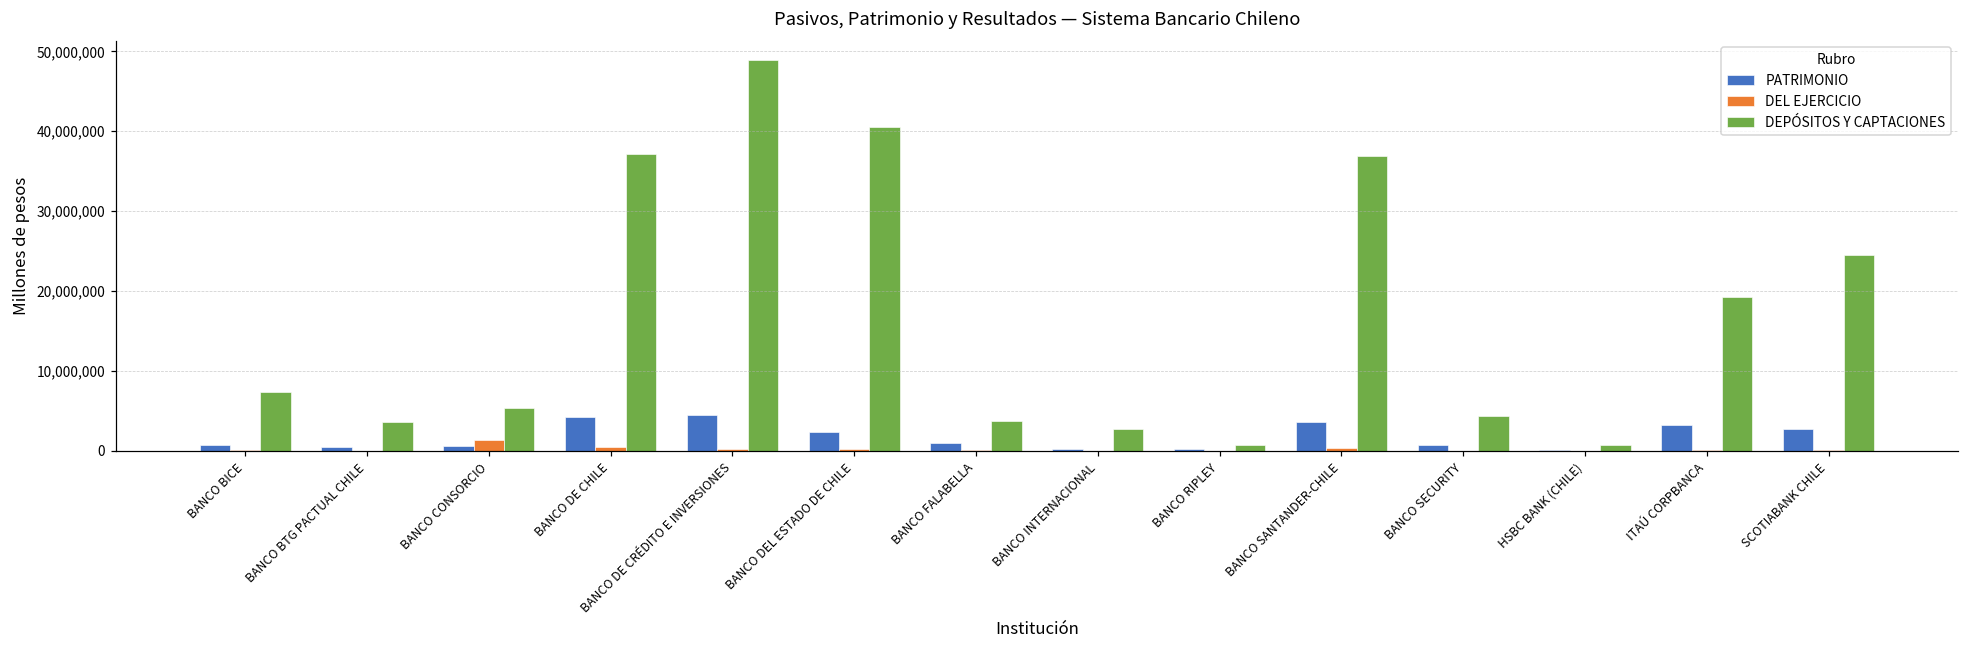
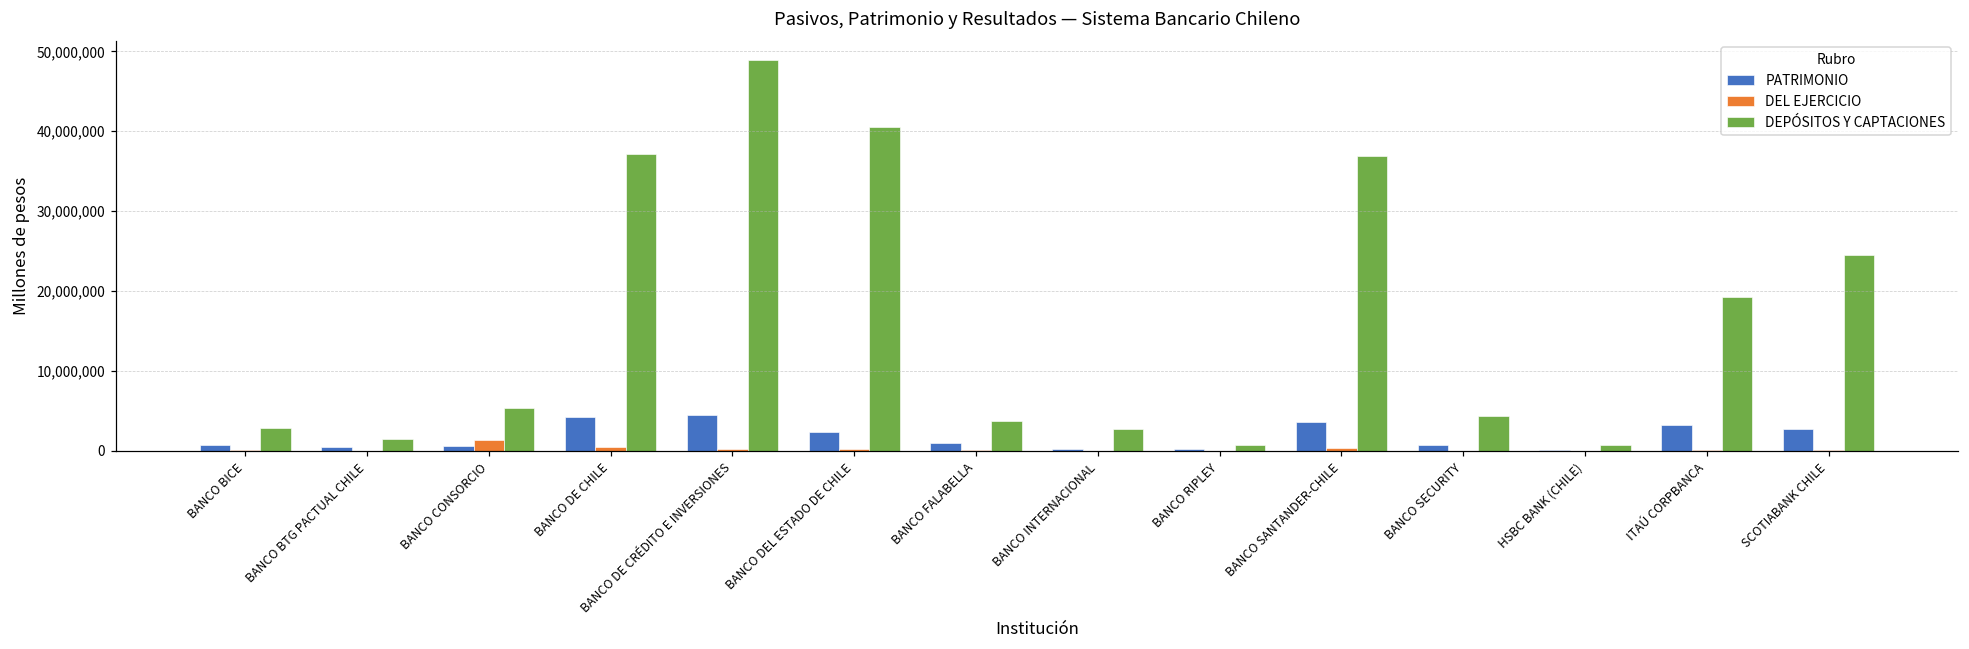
DEPÓSITOS Y CAPTACIONES, BANCO BICE: 7,000,000 -> 3,000,000
DEPÓSITOS Y CAPTACIONES, BANCO BTG PACTUAL CHILE: 4,000,000 -> 1,000,000
